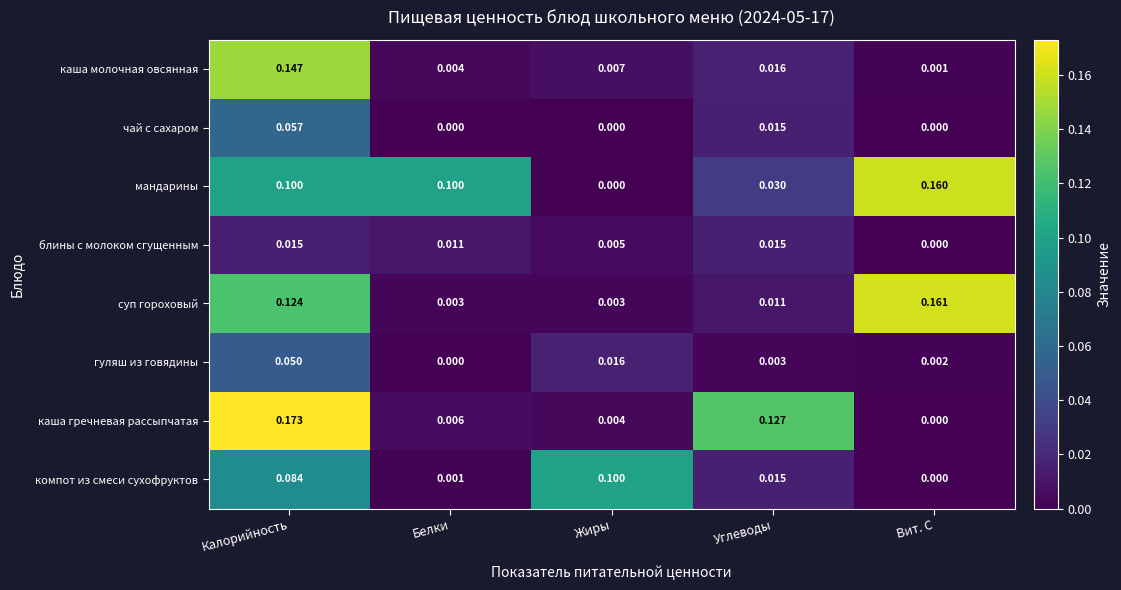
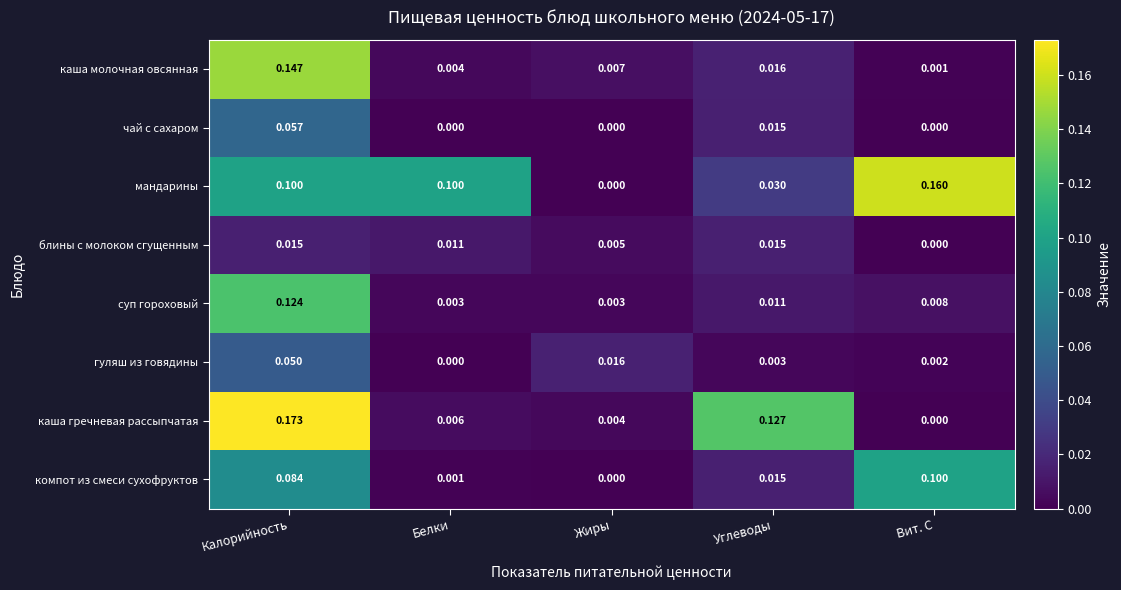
суп гороховый, Вит. С: 0.161 -> 0.008
компот из смеси сухофруктов, Жиры: 0.100 -> 0.000
компот из смеси сухофруктов, Вит. С: 0.000 -> 0.100
